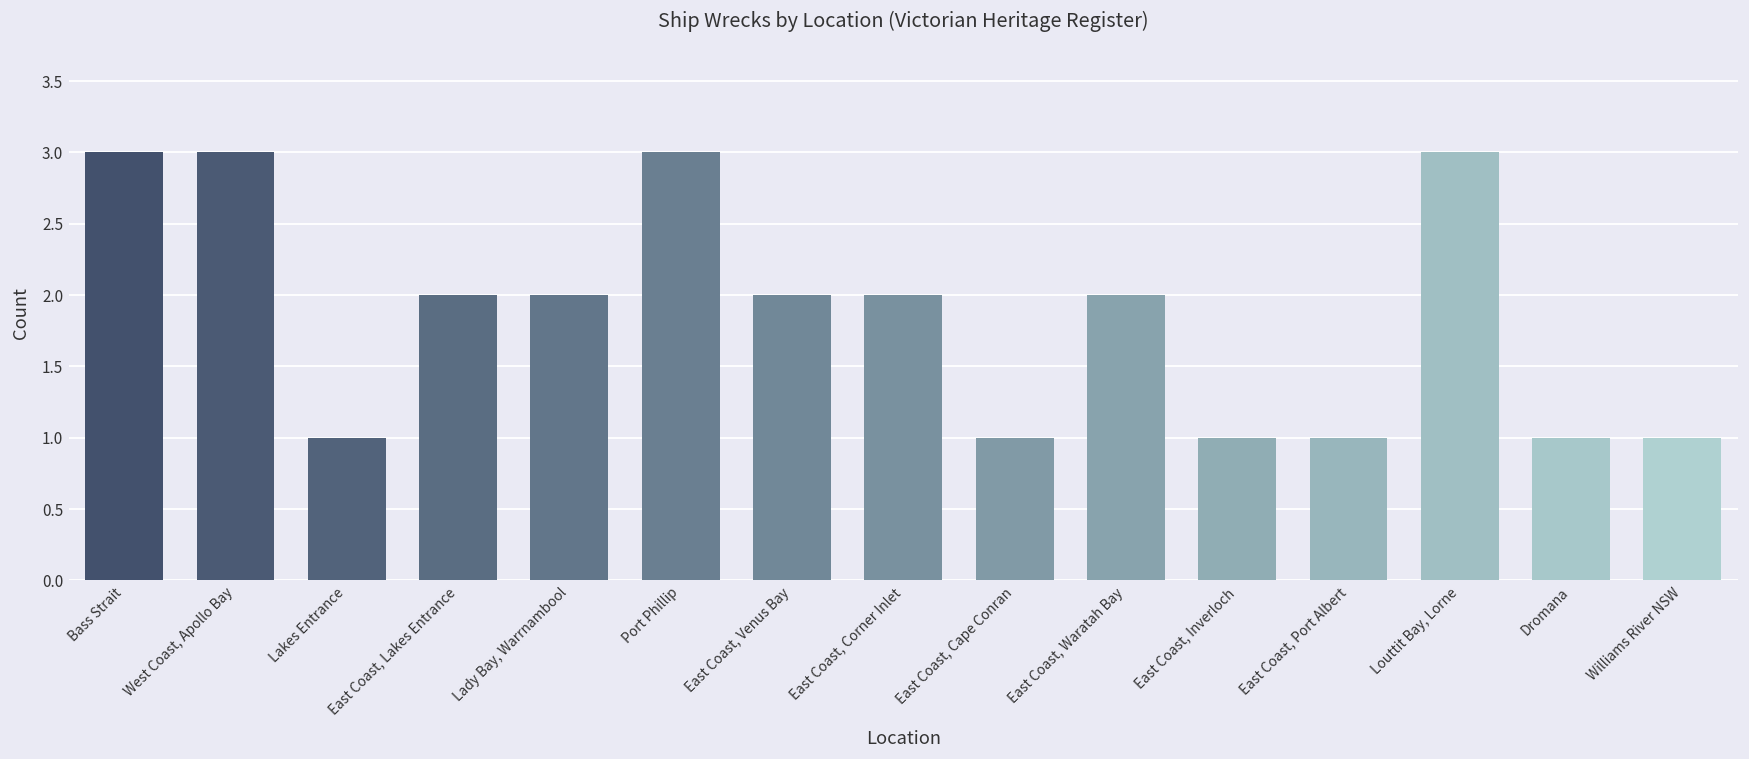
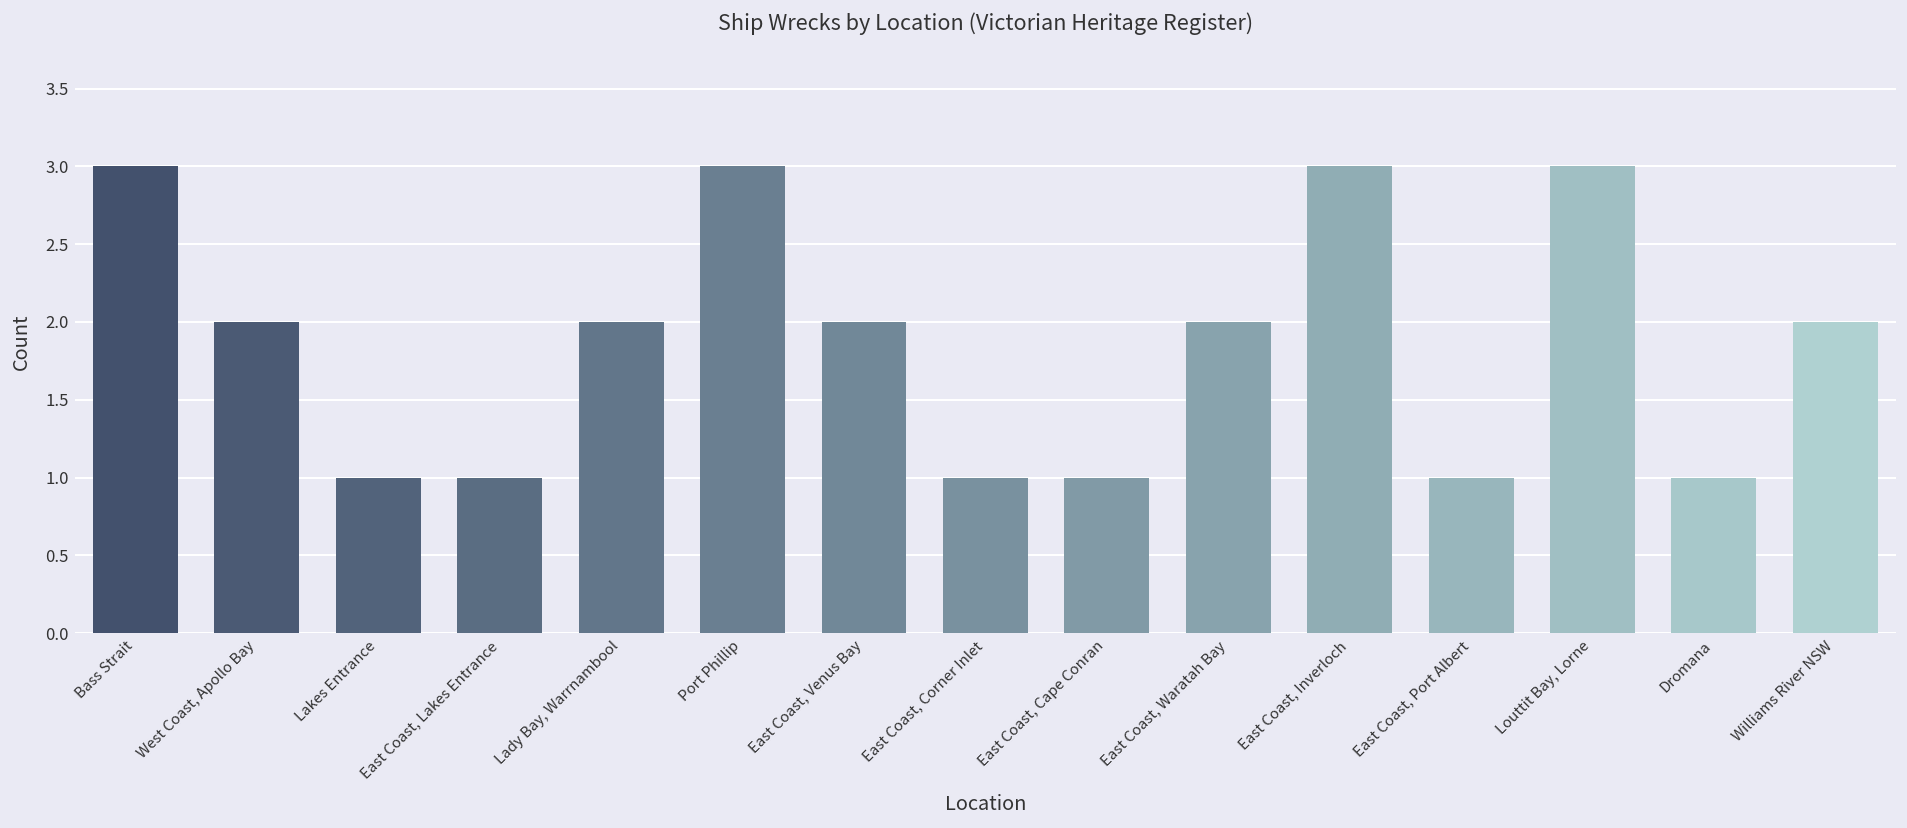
West Coast, Apollo Bay: 3 -> 2
East Coast, Lakes Entrance: 2 -> 1
East Coast, Corner Inlet: 2 -> 1
East Coast, Inverloch: 1 -> 3
Williams River NSW: 1 -> 2
